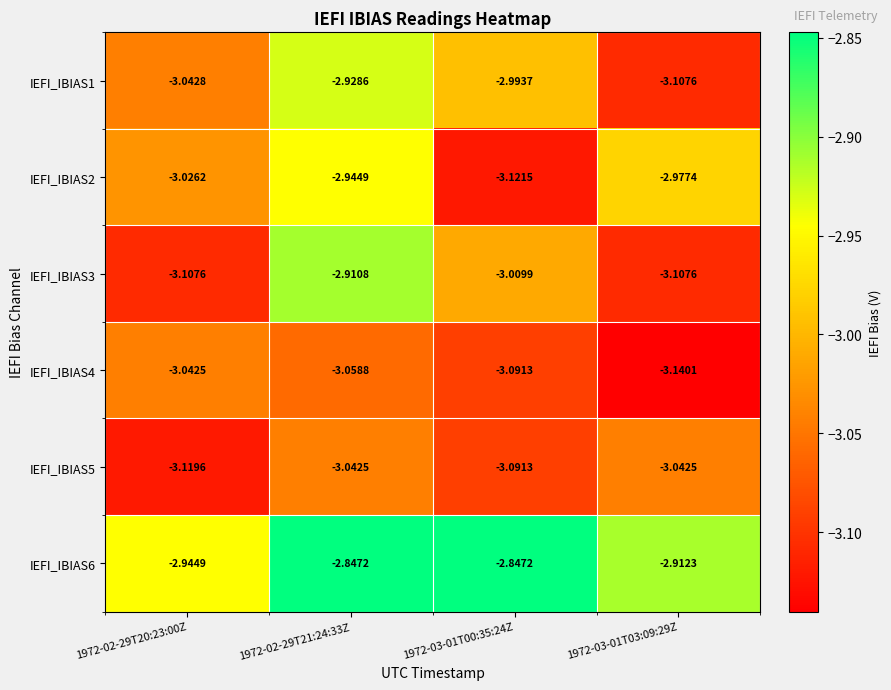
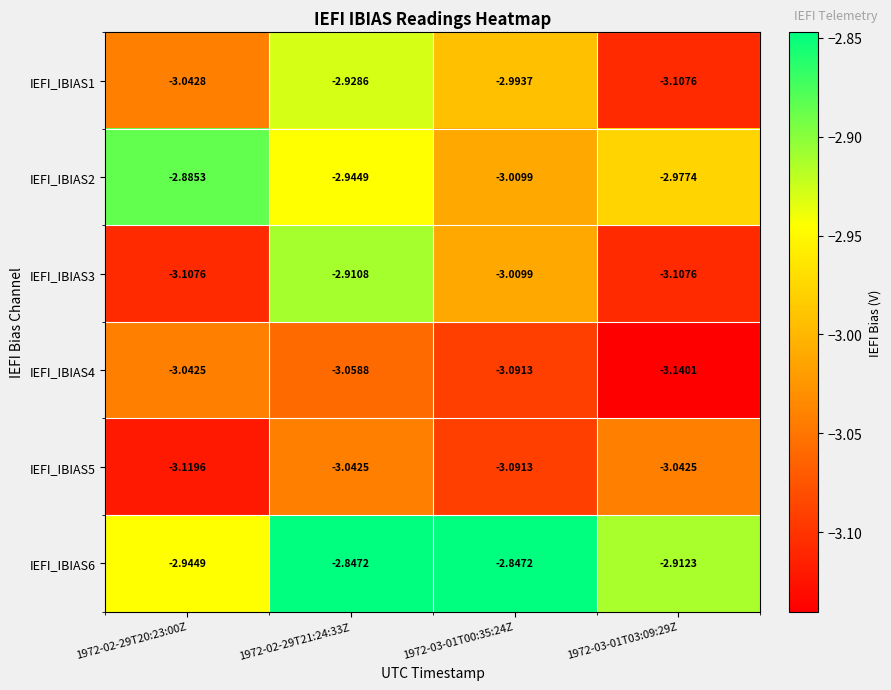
IEFI_IBIAS2, 1972-02-29T20:23:00Z: -3.0262 -> -2.8853
IEFI_IBIAS2, 1972-03-01T00:35:24Z: -3.1215 -> -3.0099
